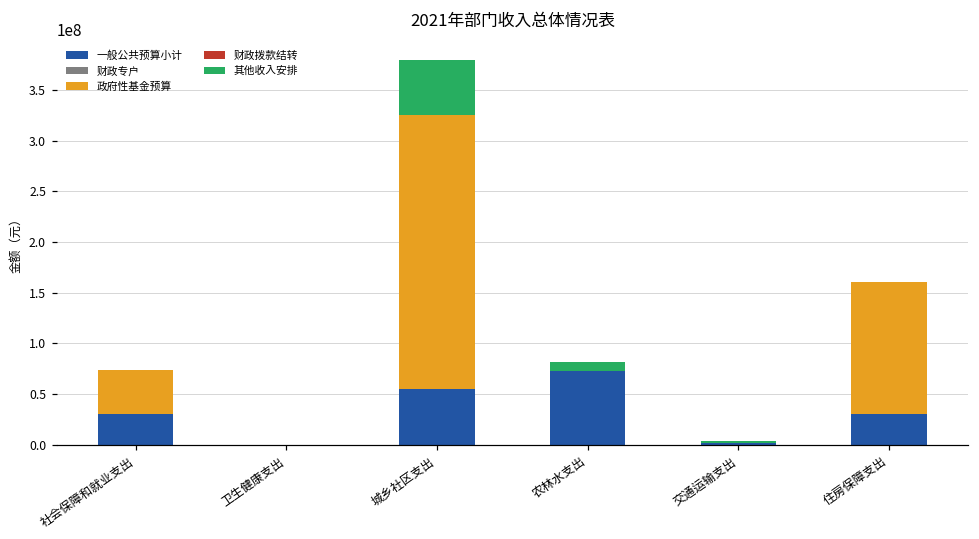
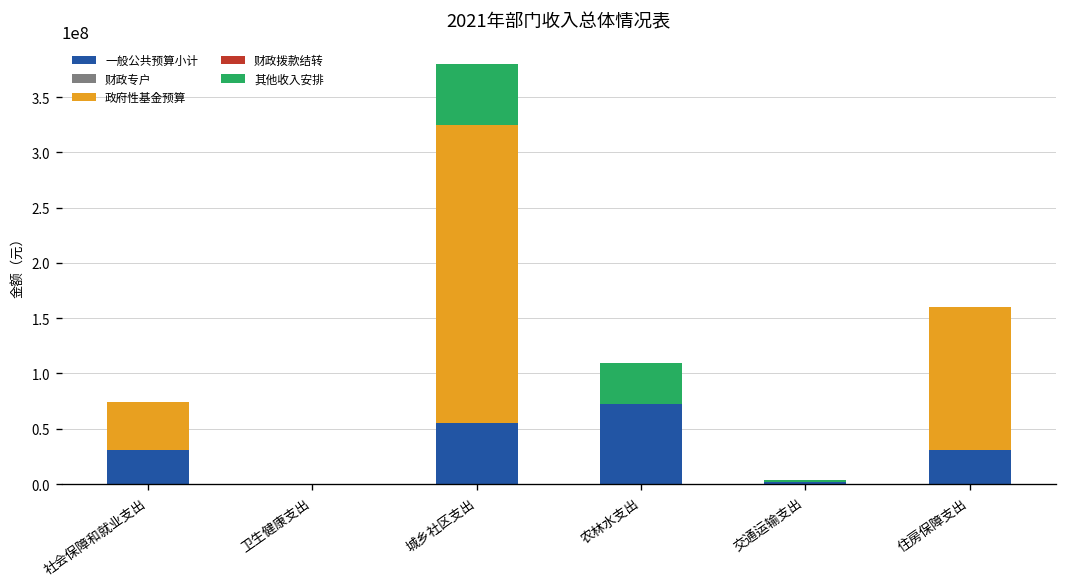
其他收入安排, 农林水支出: 10000000 -> 40000000
